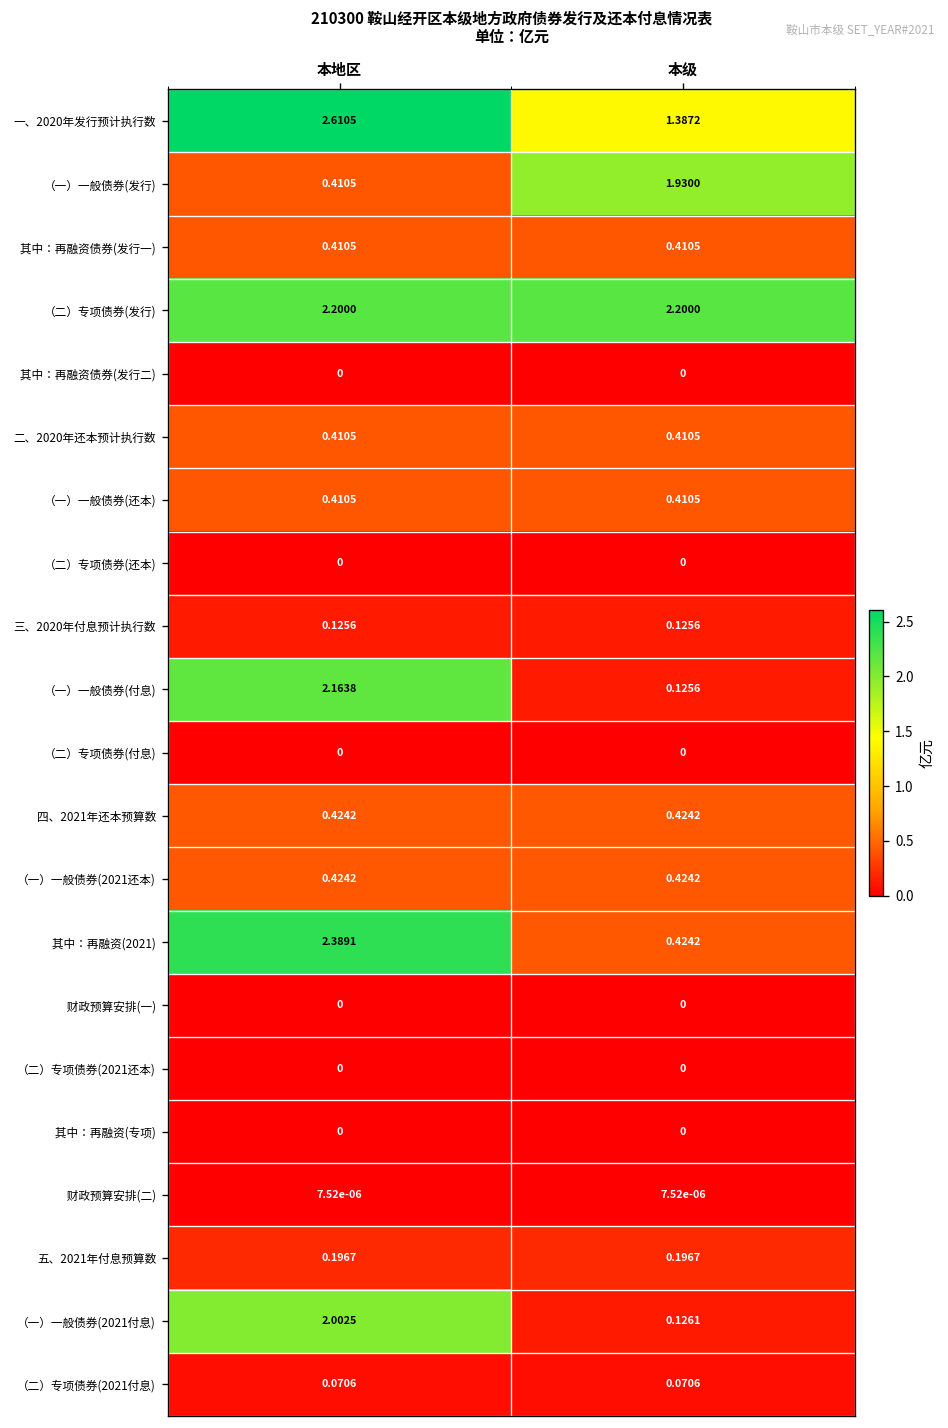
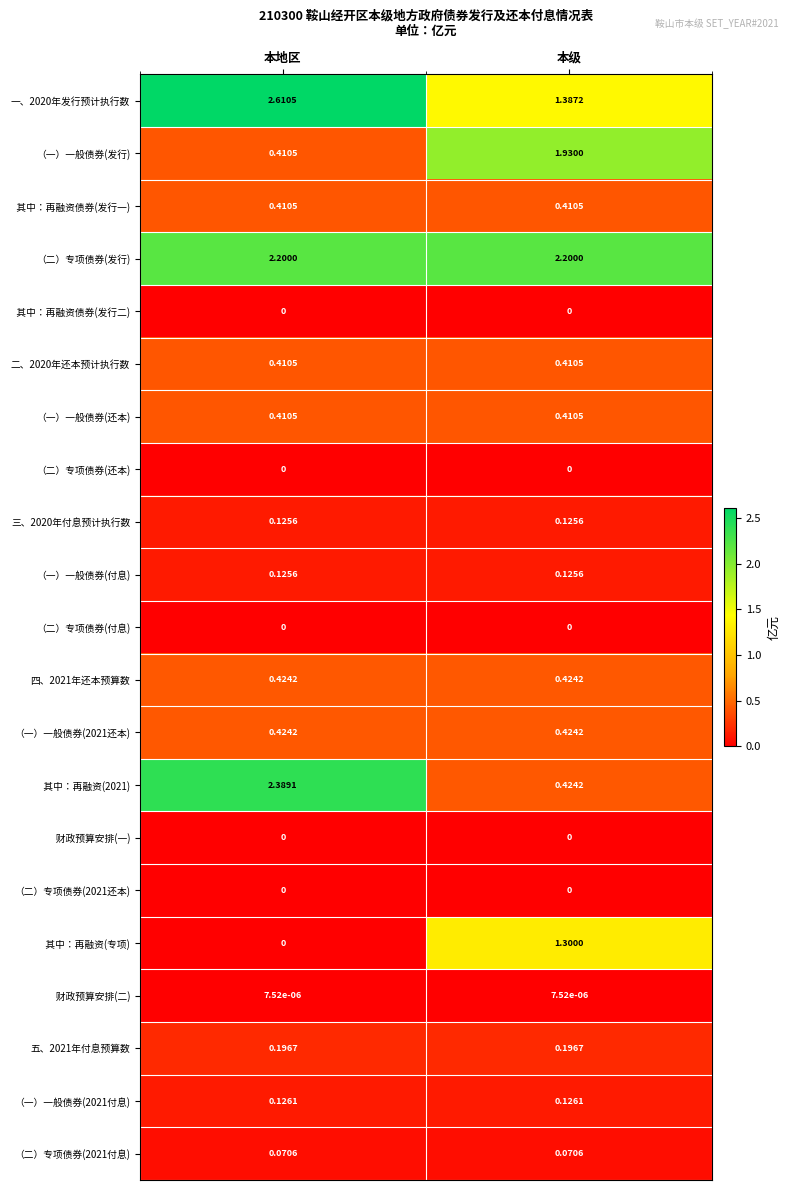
（一）一般债券(付息), 本地区: 2.1638 -> 0.1256
其中：再融资(专项), 本级: 0 -> 1.3000
（一）一般债券(2021付息), 本地区: 2.0025 -> 0.1261
